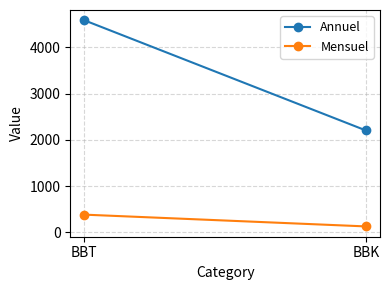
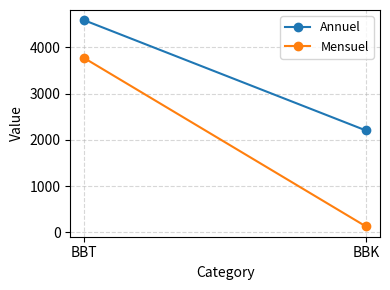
Mensuel, BBT: 400 -> 3800
